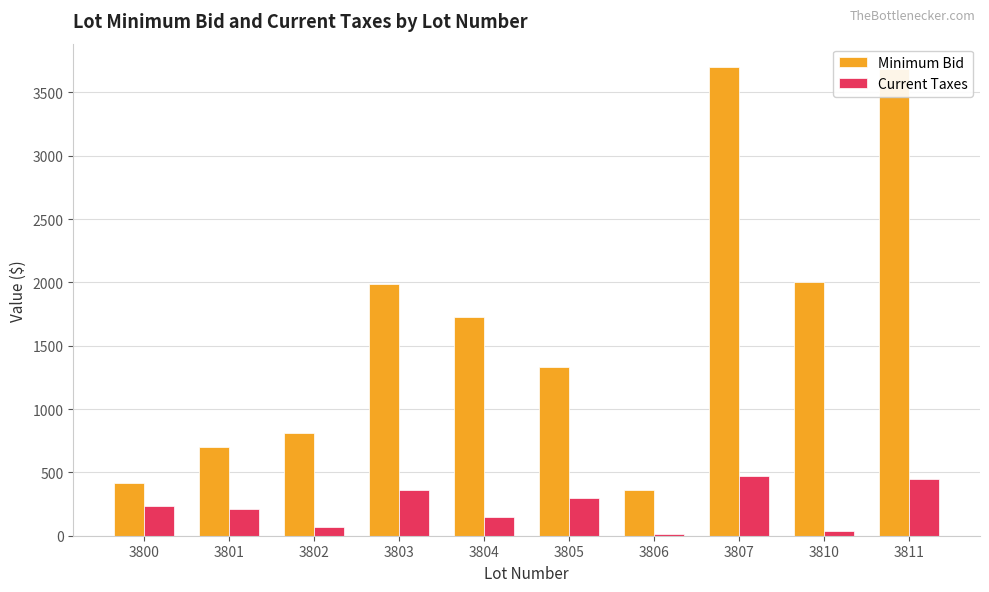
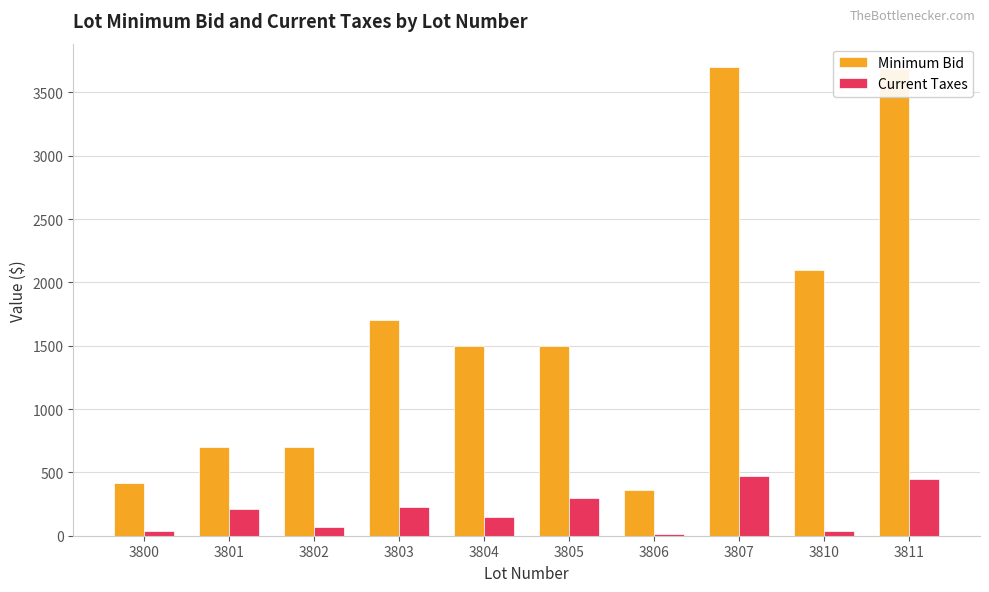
Current Taxes, 3800: 230 -> 40
Minimum Bid, 3802: 810 -> 700
Minimum Bid, 3803: 1980 -> 1700
Current Taxes, 3803: 360 -> 230
Minimum Bid, 3804: 1730 -> 1500
Minimum Bid, 3805: 1330 -> 1500
Minimum Bid, 3810: 2000 -> 2100
